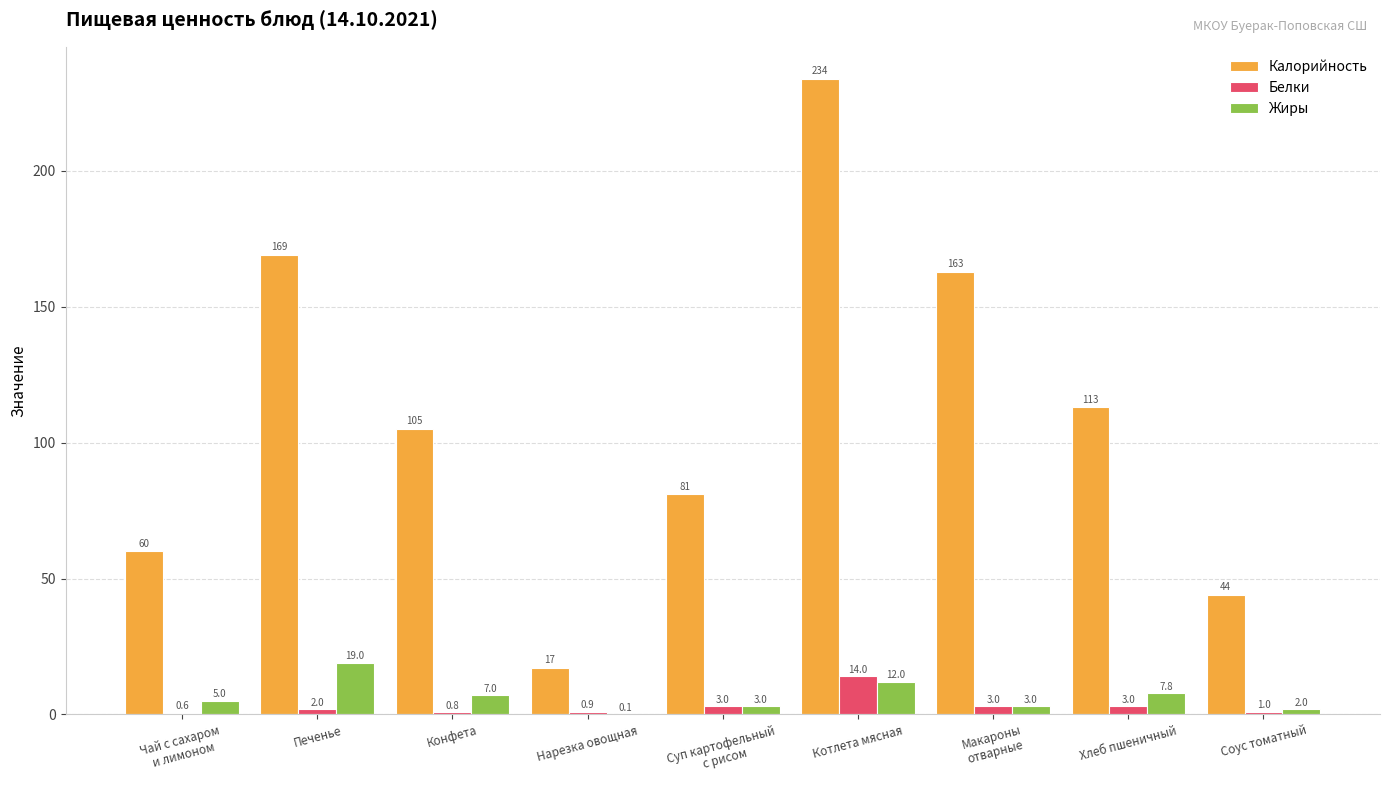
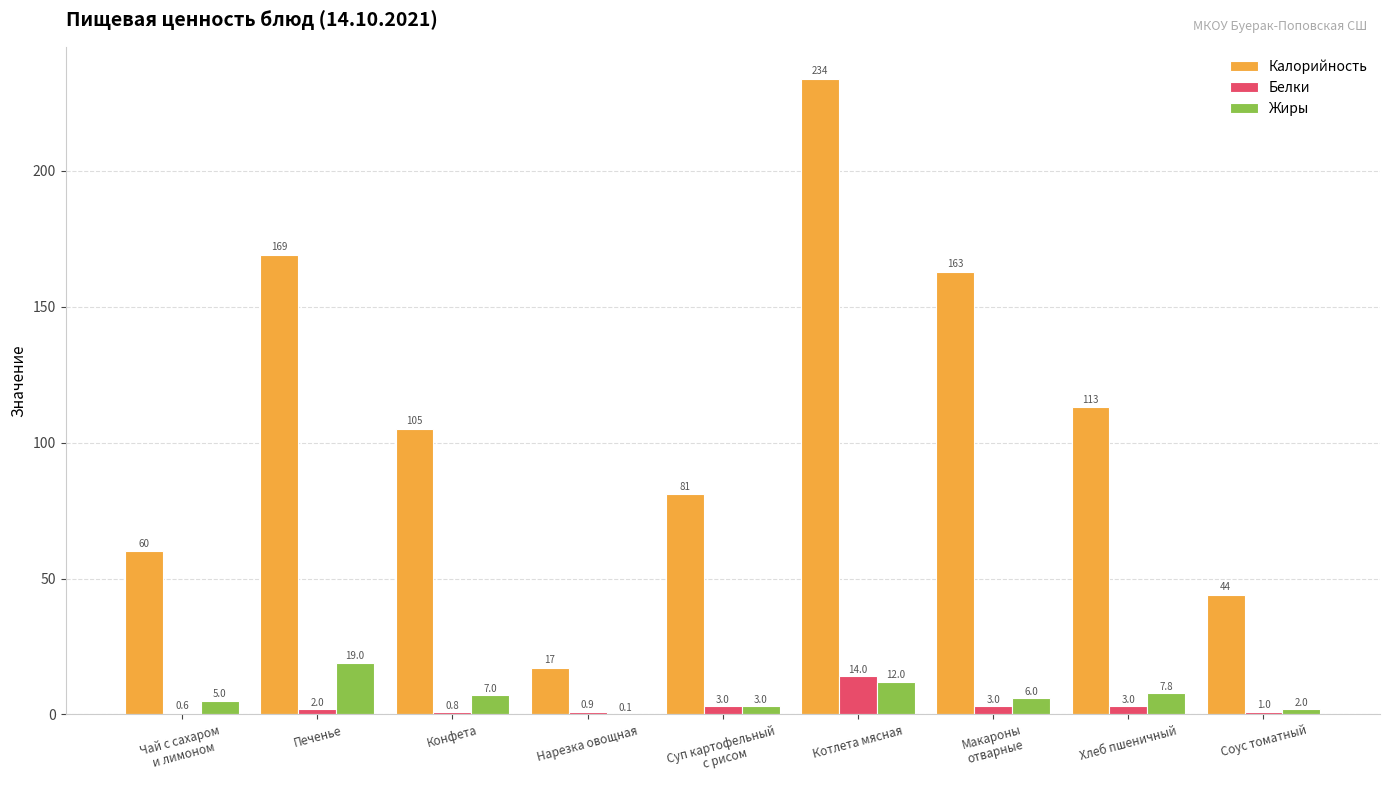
Жиры, Макароны отварные: 3.0 -> 6.0
